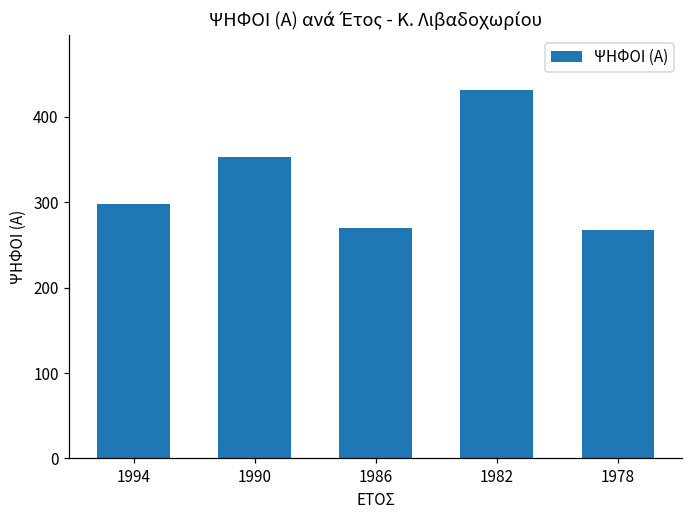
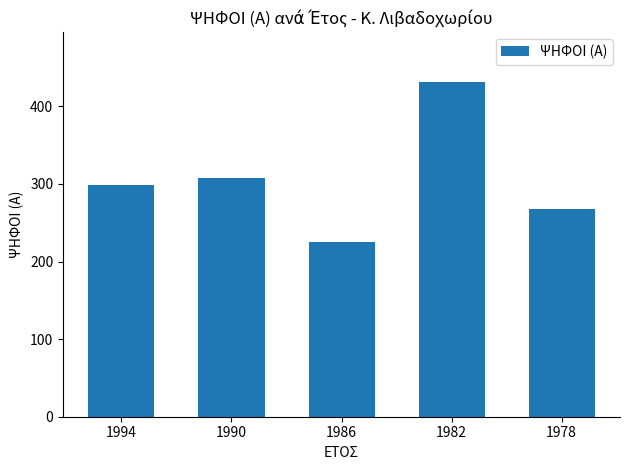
1990: 350 -> 310
1986: 270 -> 230
